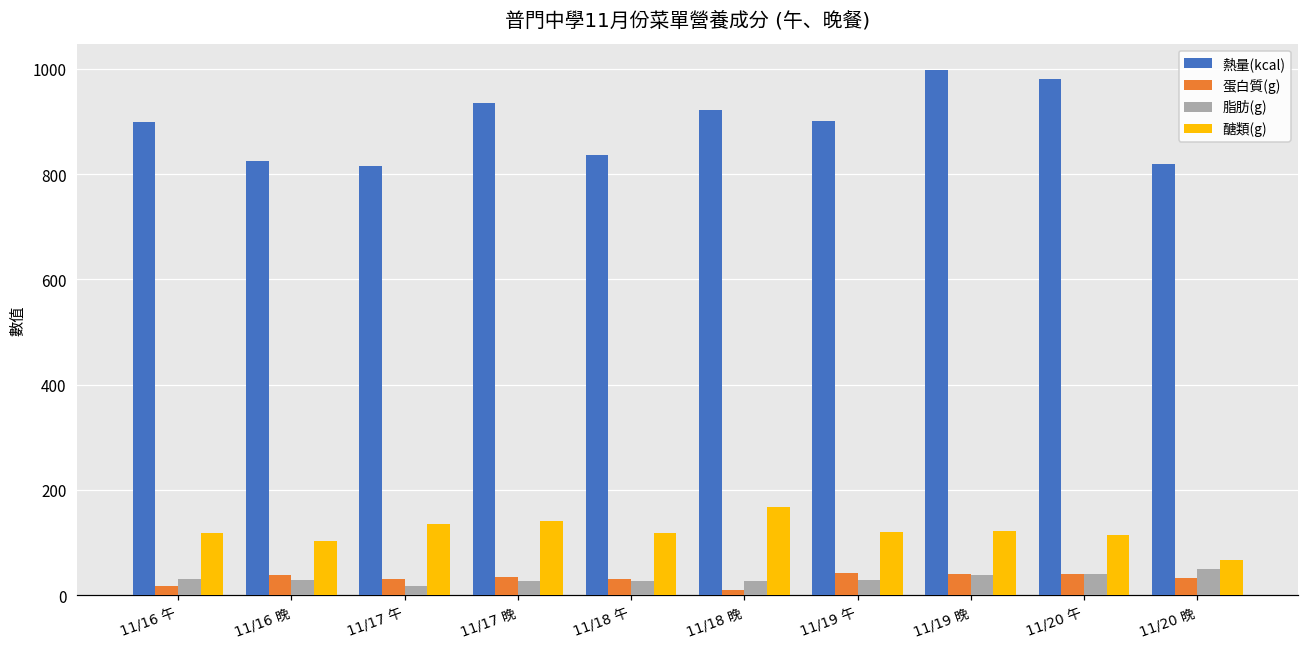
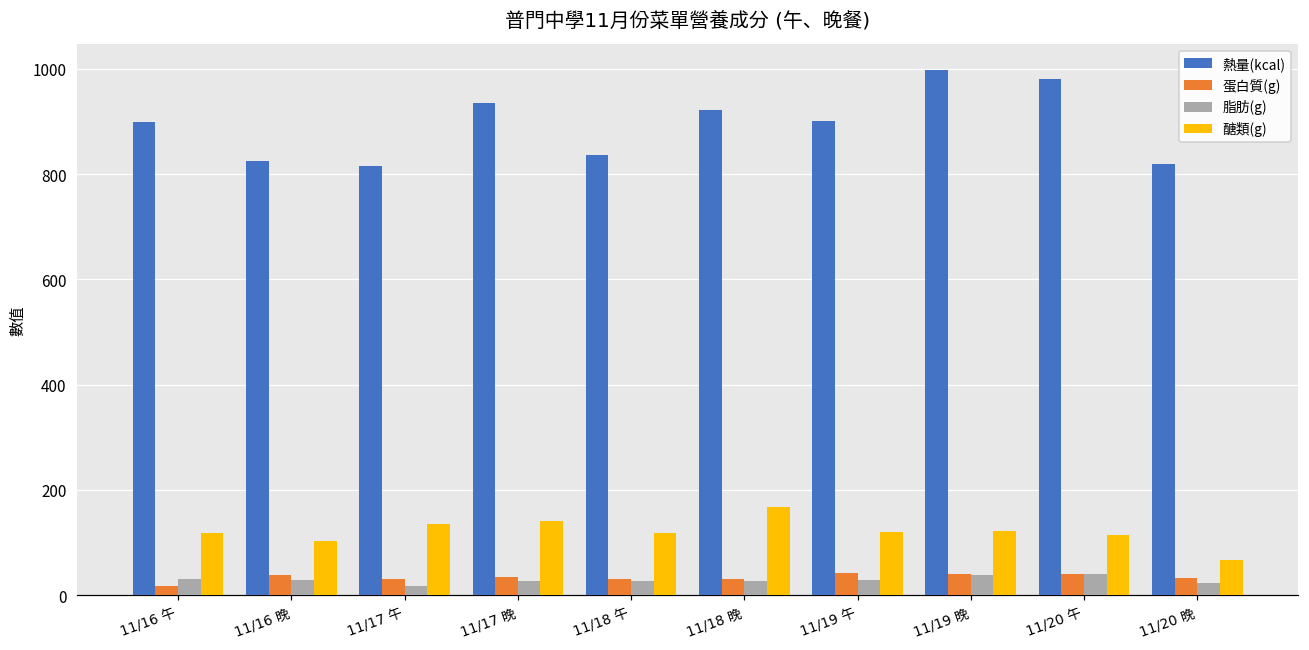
蛋白質(g), 11/18 晚: 10 -> 30
脂肪(g), 11/20 晚: 50 -> 20
